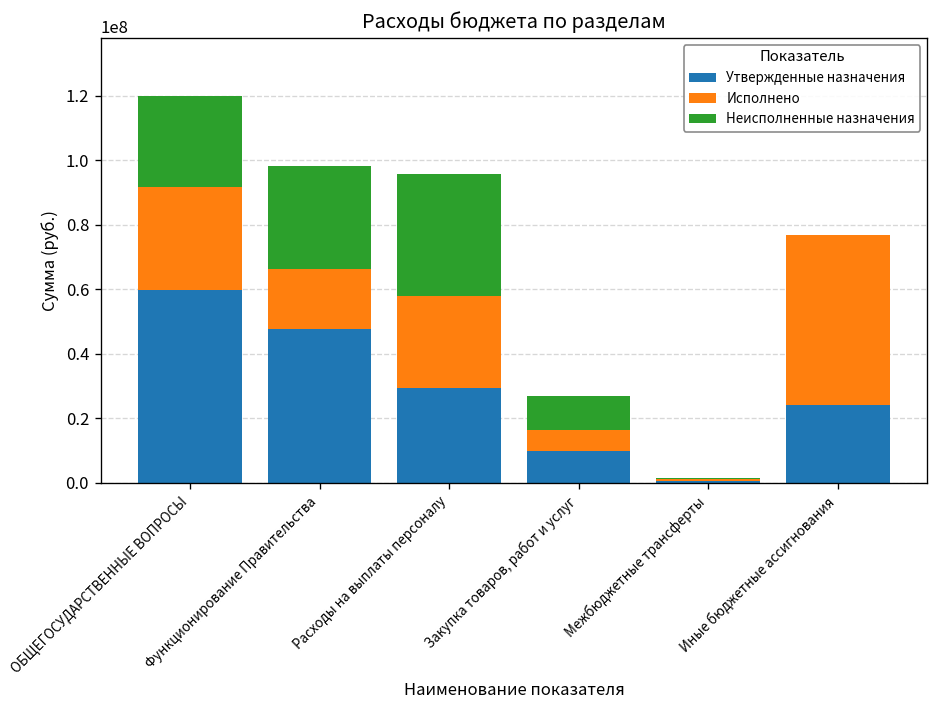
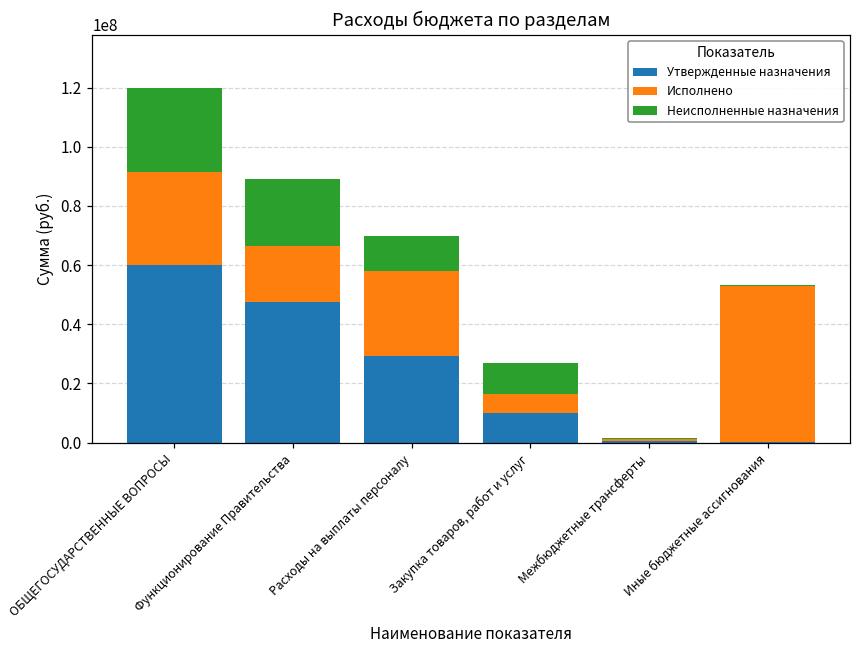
Неисполненные назначения, Функционирование Правительства: 32000000 -> 23000000
Неисполненные назначения, Расходы на выплаты персоналу: 38000000 -> 12000000
Утвержденные назначения, Иные бюджетные ассигнования: 24000000 -> 0
